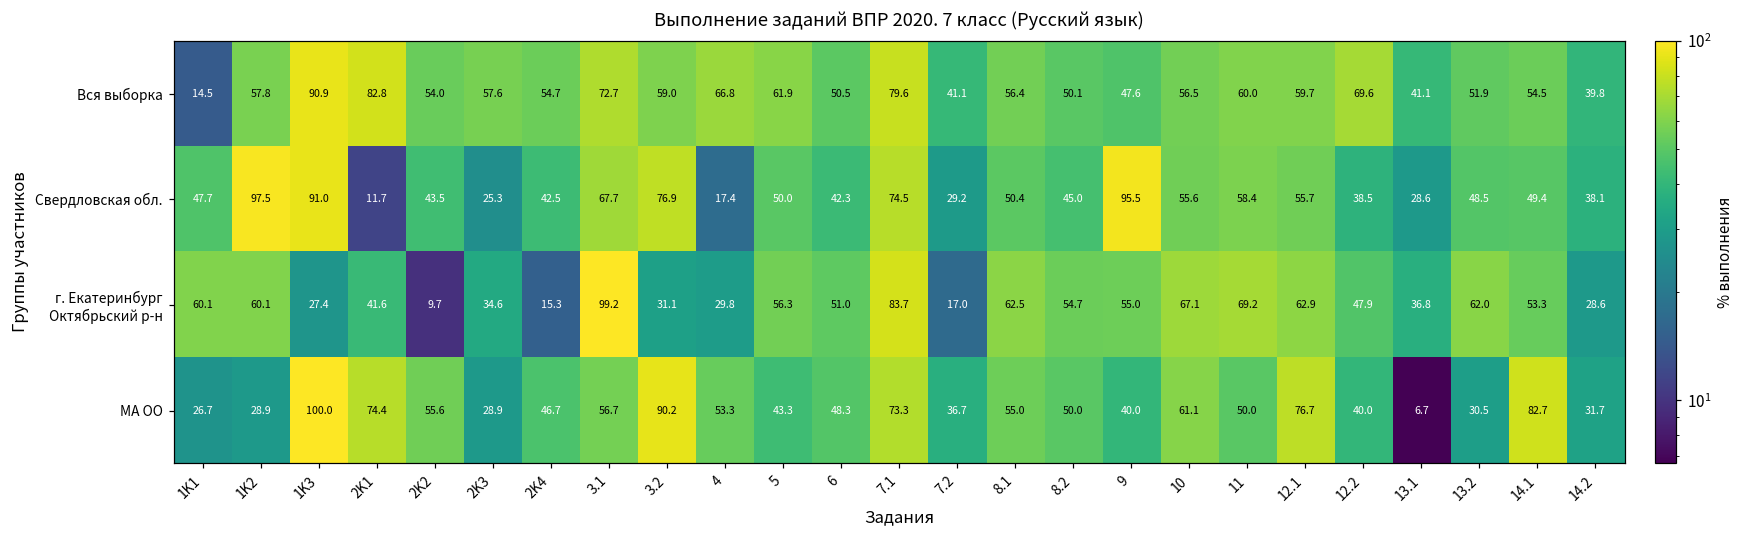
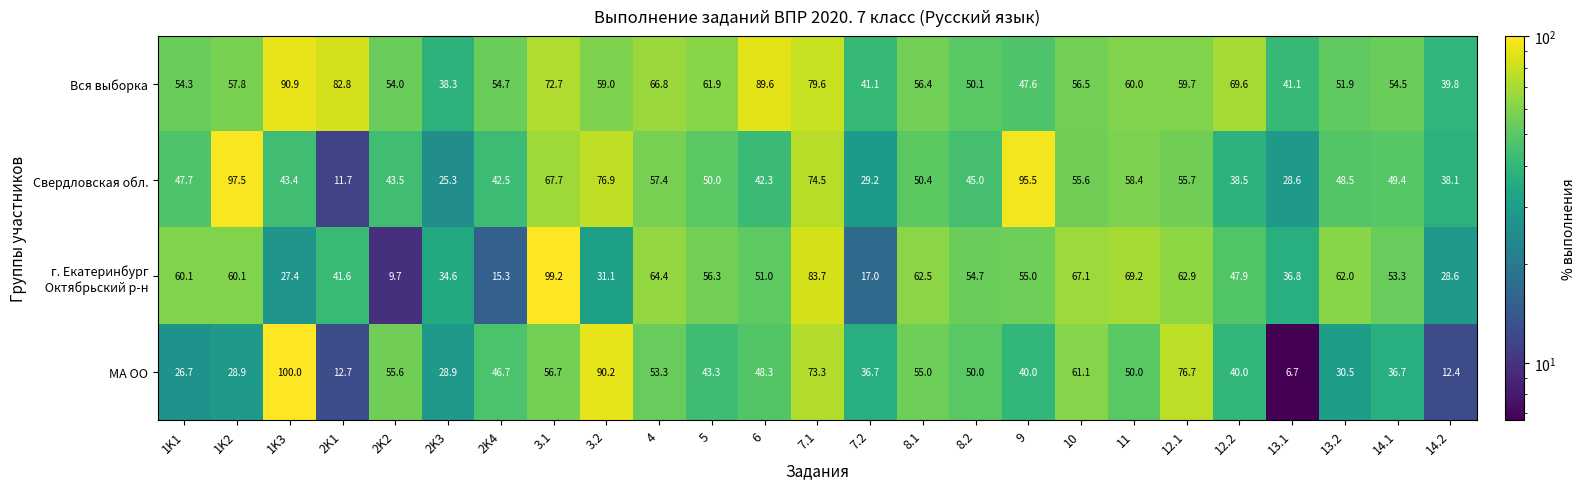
Вся выборка, 1K1: 14.5 -> 54.3
Вся выборка, 2K3: 57.6 -> 38.3
Вся выборка, 6: 50.5 -> 89.6
Свердловская обл., 1K3: 91.0 -> 43.4
Свердловская обл., 4: 17.4 -> 57.4
г. Екатеринбург Октябрьский р-н, 4: 29.8 -> 64.4
МА ОО, 2K1: 74.4 -> 12.7
МА ОО, 14.1: 82.7 -> 36.7
МА ОО, 14.2: 31.7 -> 12.4
